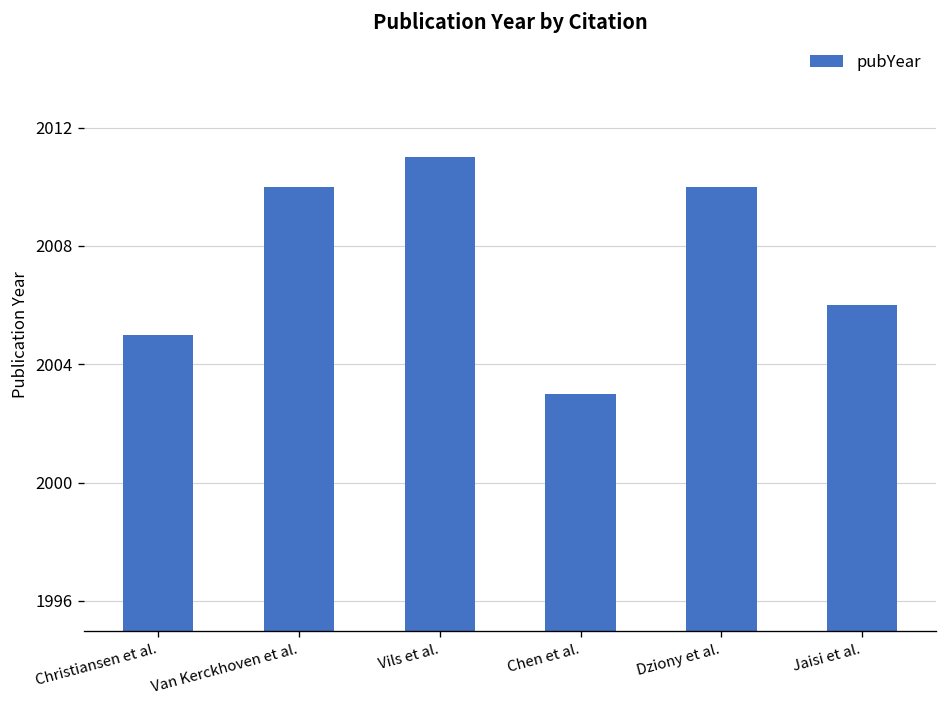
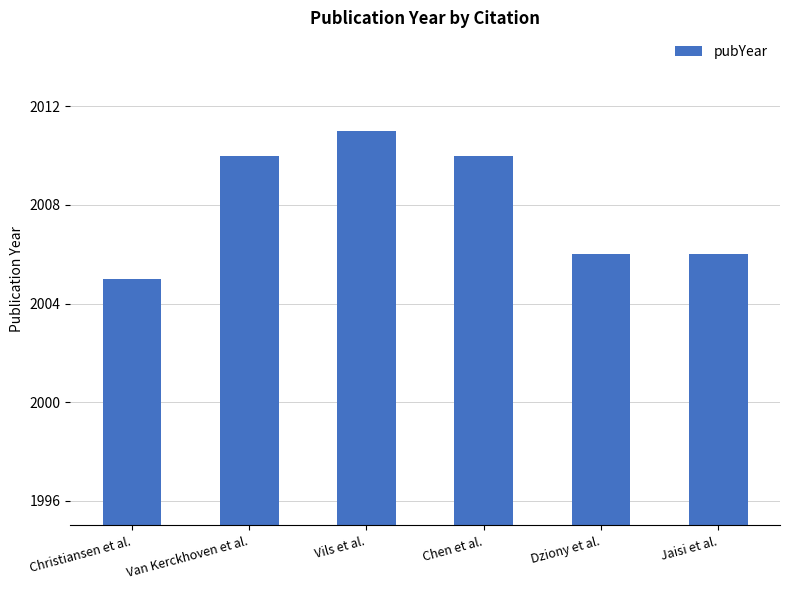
Chen et al.: 2003 -> 2010
Dziony et al.: 2010 -> 2006
